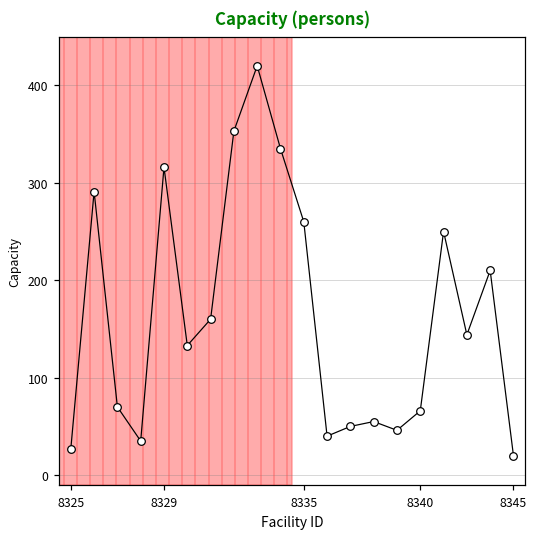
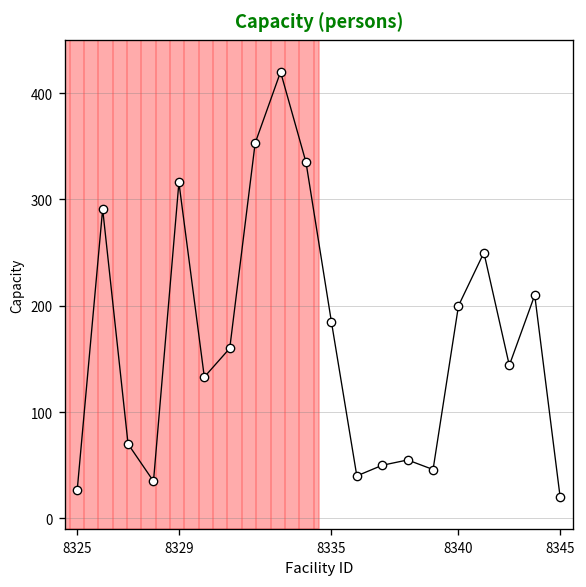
8335: 260 -> 190
8340: 70 -> 200
